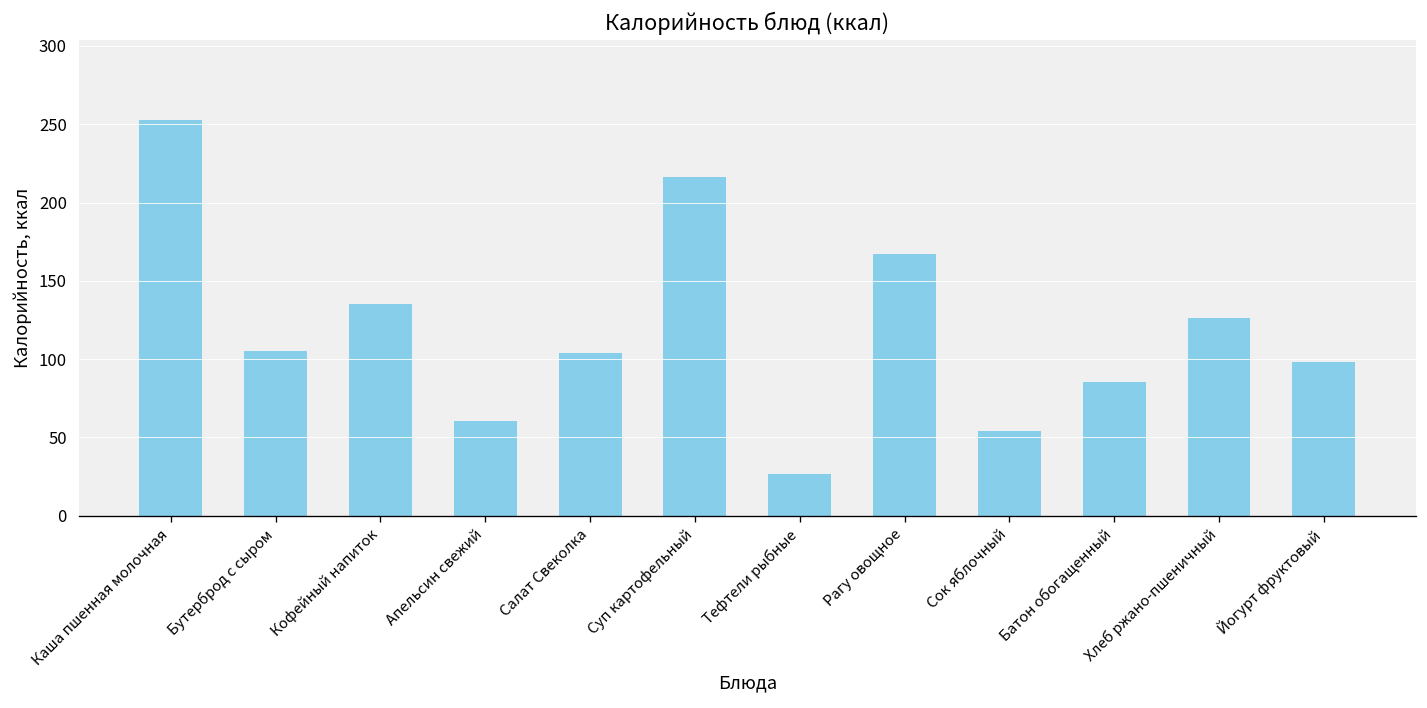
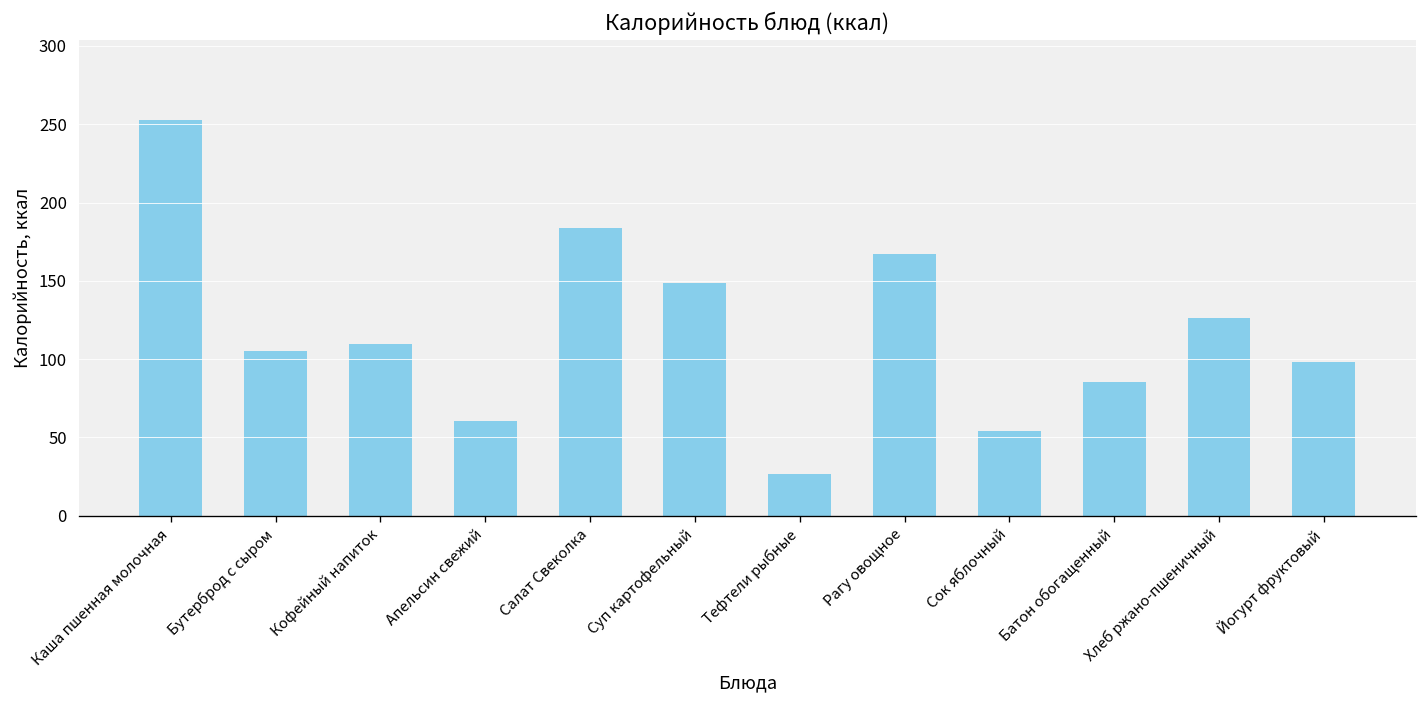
Кофейный напиток: 135 -> 109
Салат Свеколка: 104 -> 184
Суп картофельный: 216 -> 149
